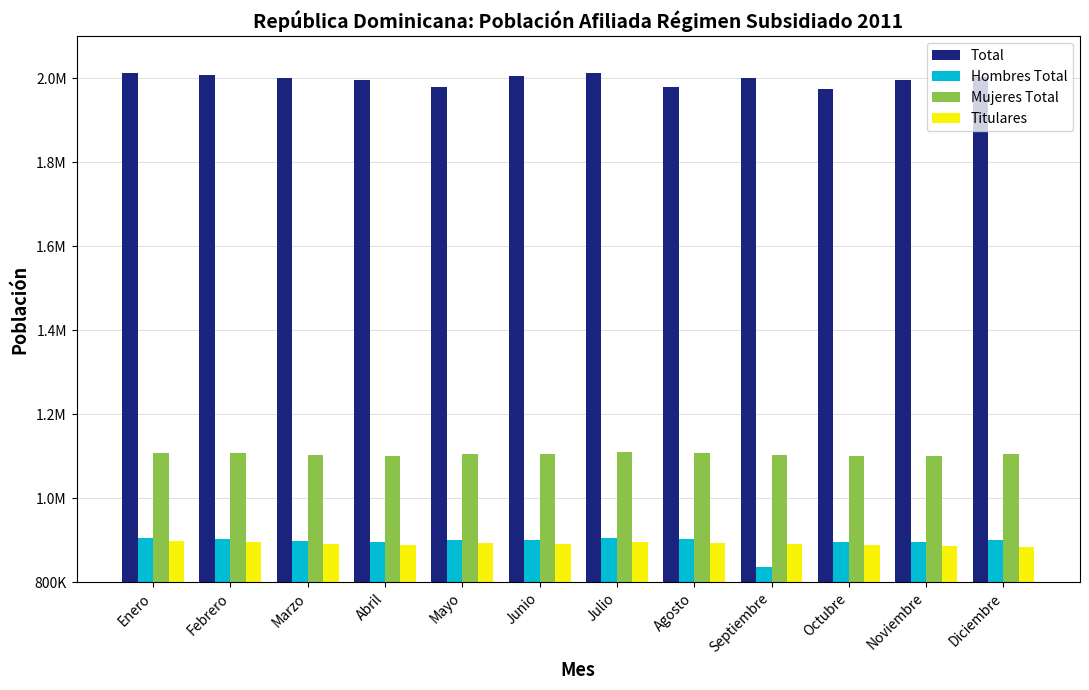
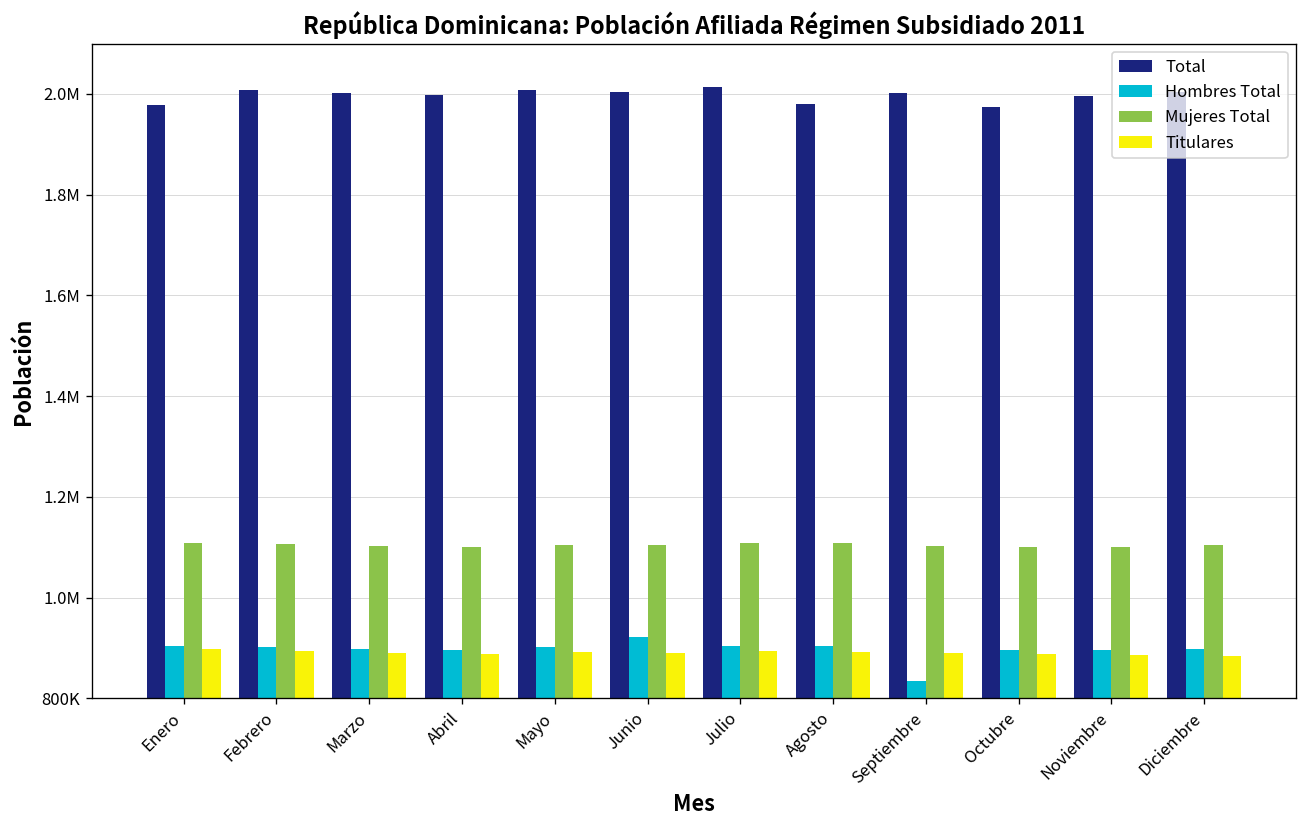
Total, Enero: 2010000 -> 1980000
Total, Mayo: 1980000 -> 2010000
Hombres Total, Junio: 900000 -> 920000
